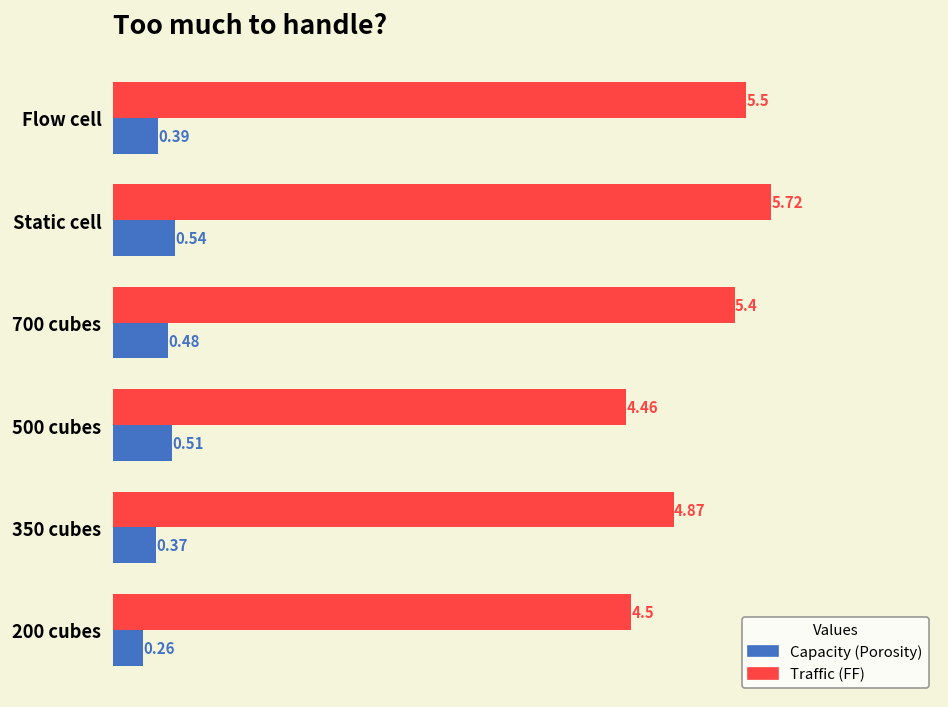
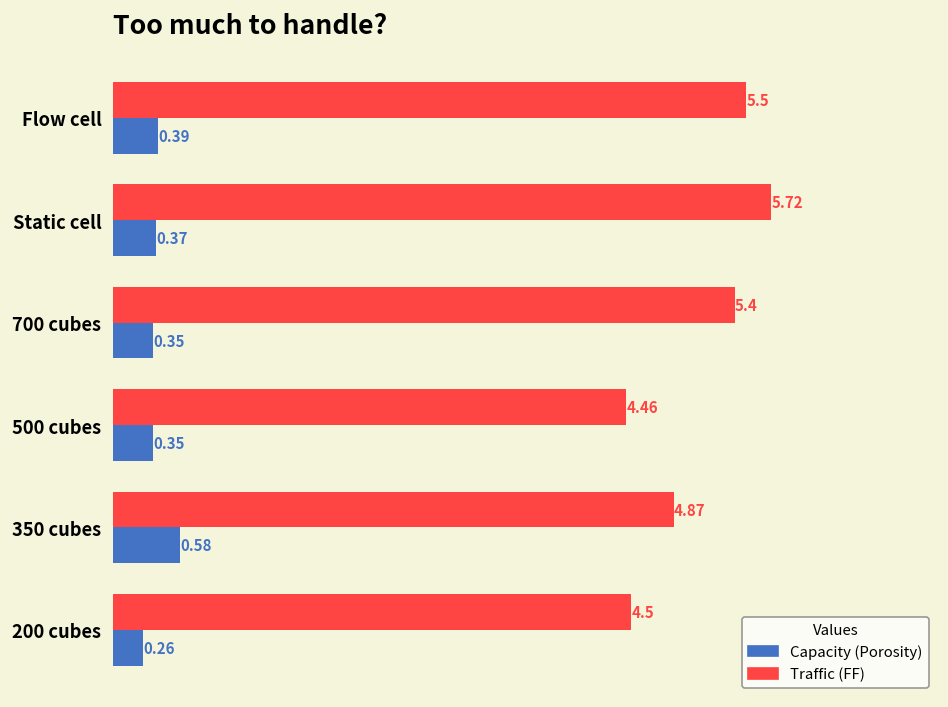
Capacity (Porosity), Static cell: 0.54 -> 0.37
Capacity (Porosity), 700 cubes: 0.48 -> 0.35
Capacity (Porosity), 500 cubes: 0.51 -> 0.35
Capacity (Porosity), 350 cubes: 0.37 -> 0.58
